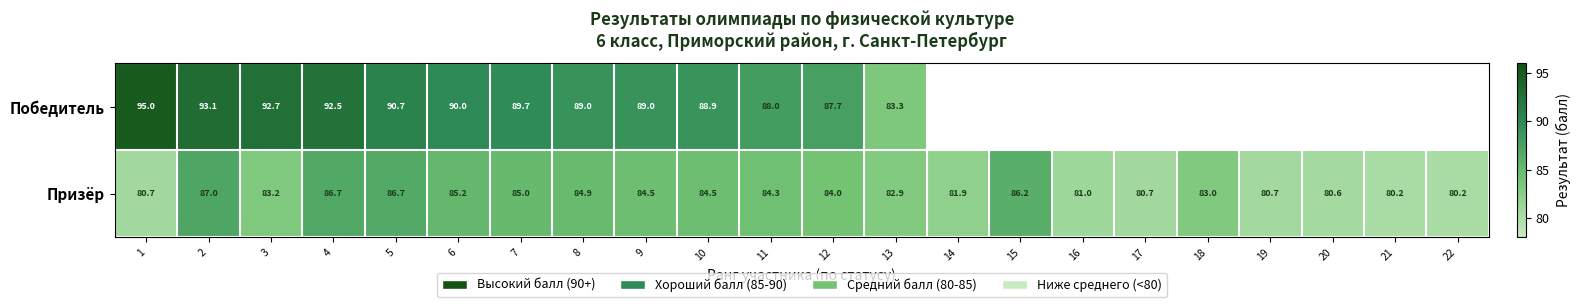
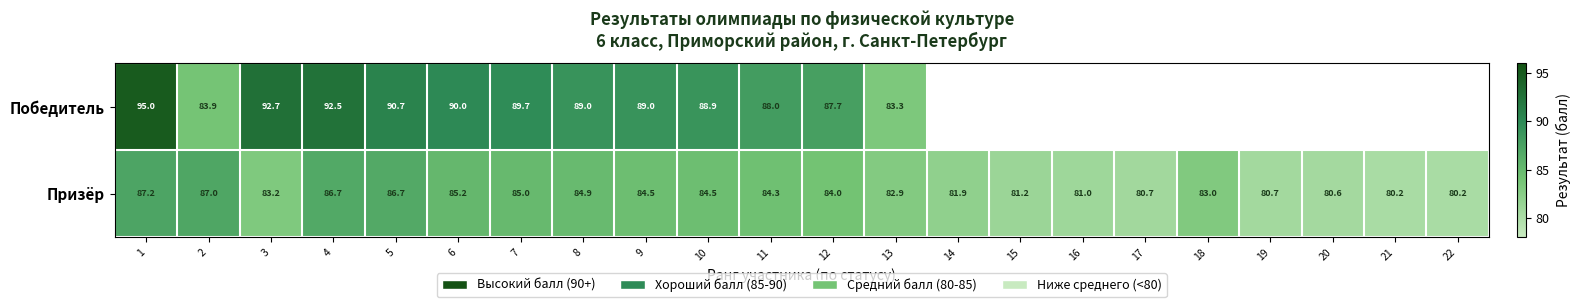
Победитель, 2: 93.1 -> 83.9
Призёр, 1: 80.7 -> 87.2
Призёр, 15: 86.2 -> 81.2
